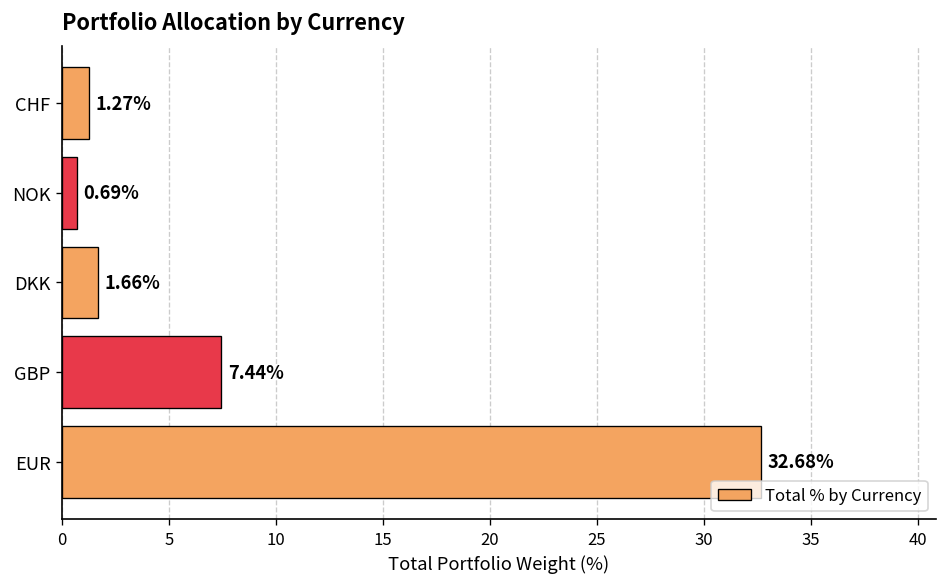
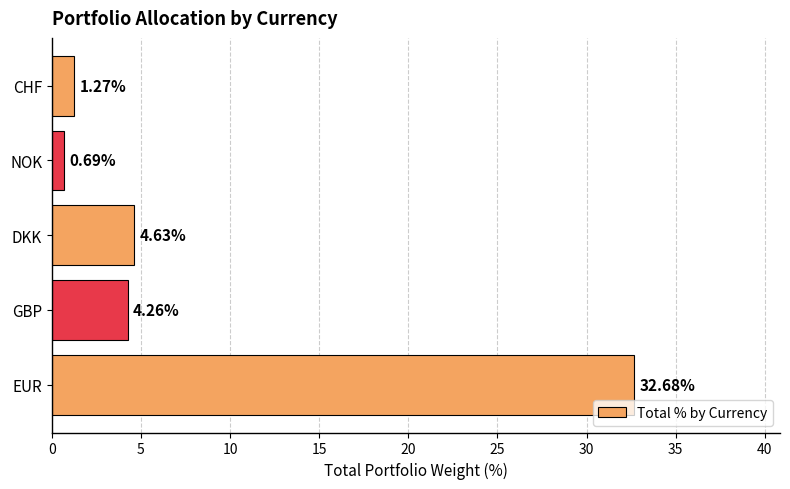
DKK: 1.66% -> 4.63%
GBP: 7.44% -> 4.26%
